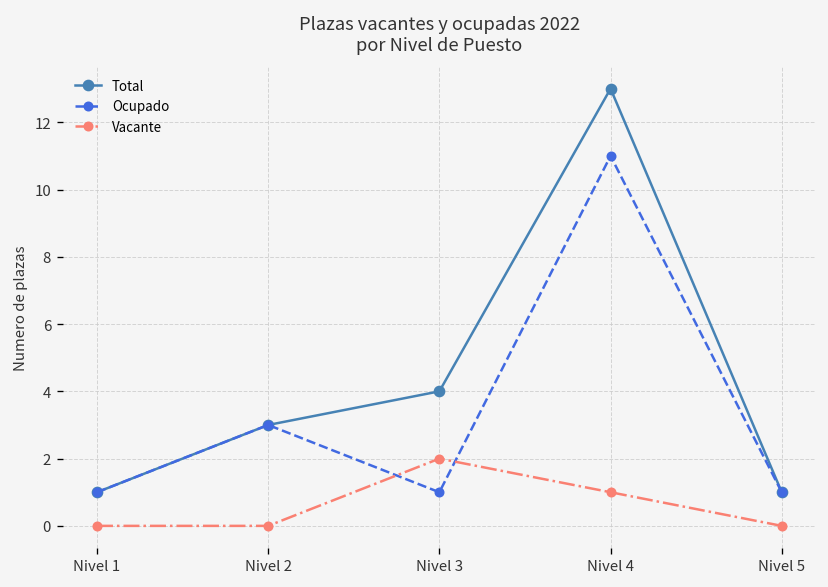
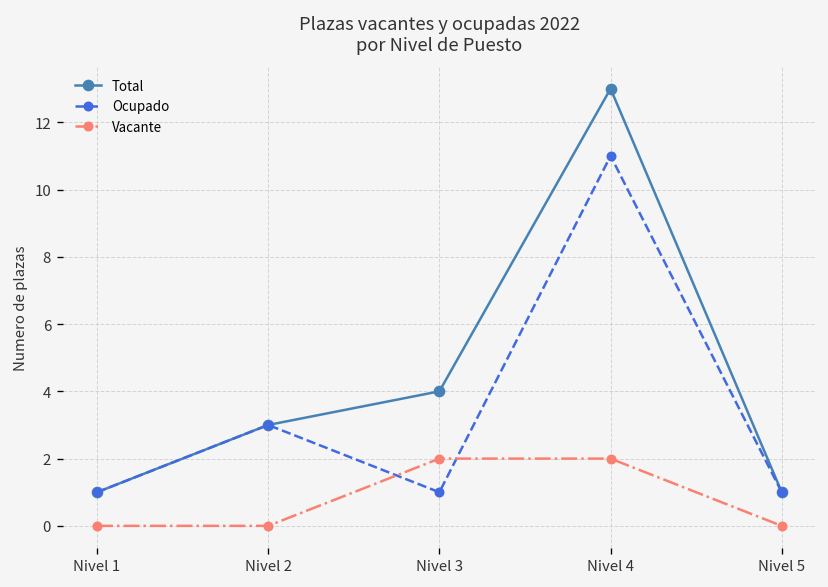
Vacante, Nivel 4: 1 -> 2
